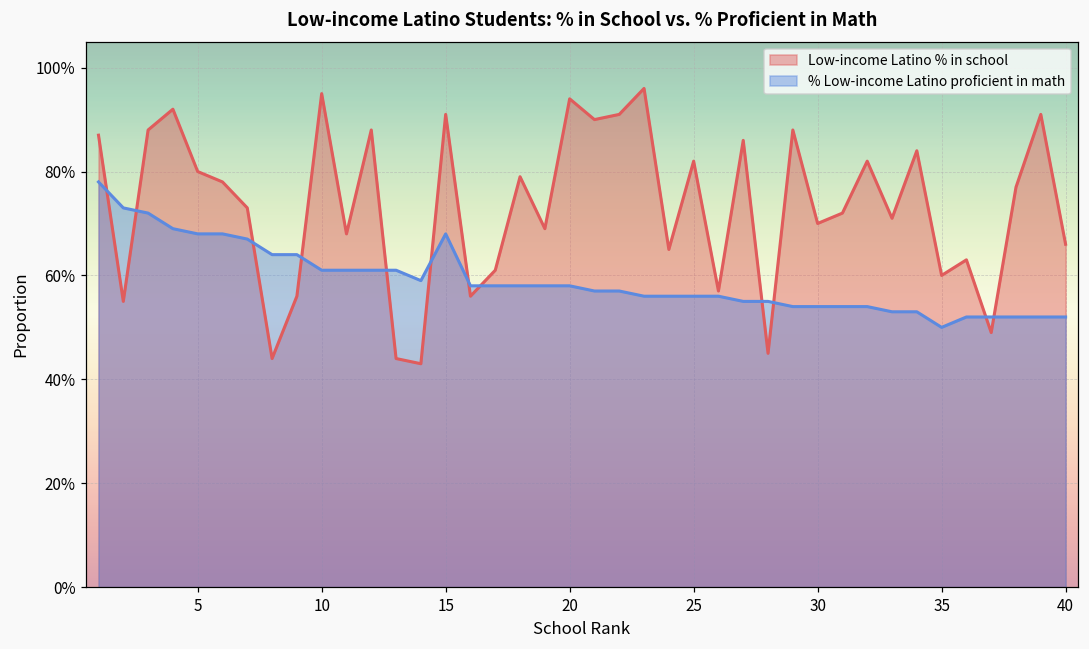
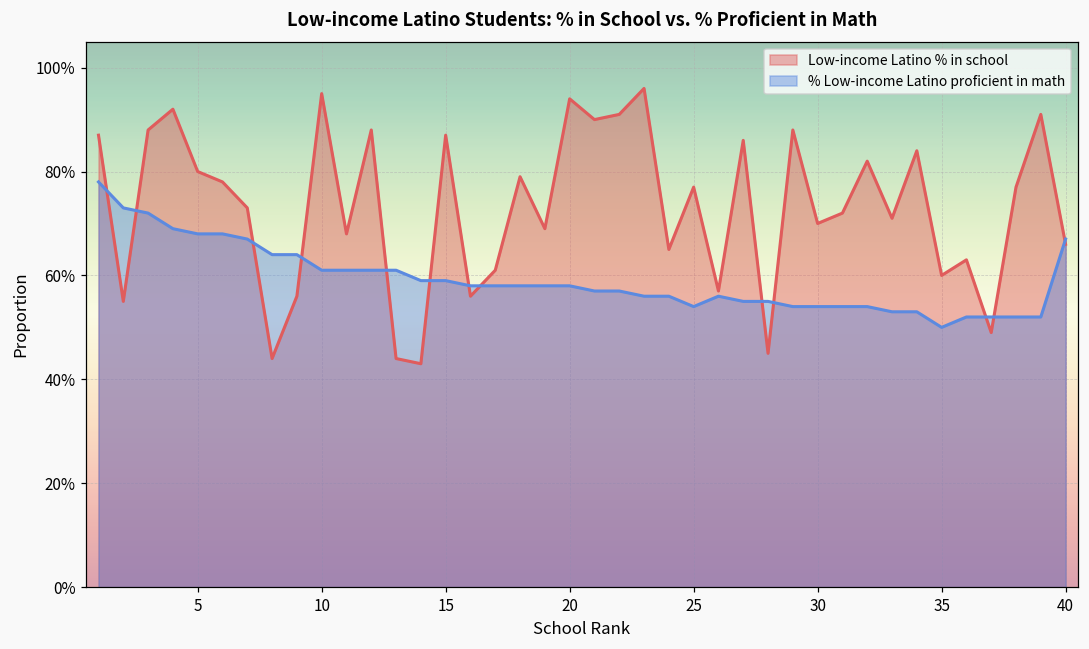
Low-income Latino % in school, 15: 91% -> 87%
% Low-income Latino proficient in math, 15: 68% -> 59%
Low-income Latino % in school, 25: 82% -> 77%
% Low-income Latino proficient in math, 25: 56% -> 54%
% Low-income Latino proficient in math, 40: 52% -> 67%
